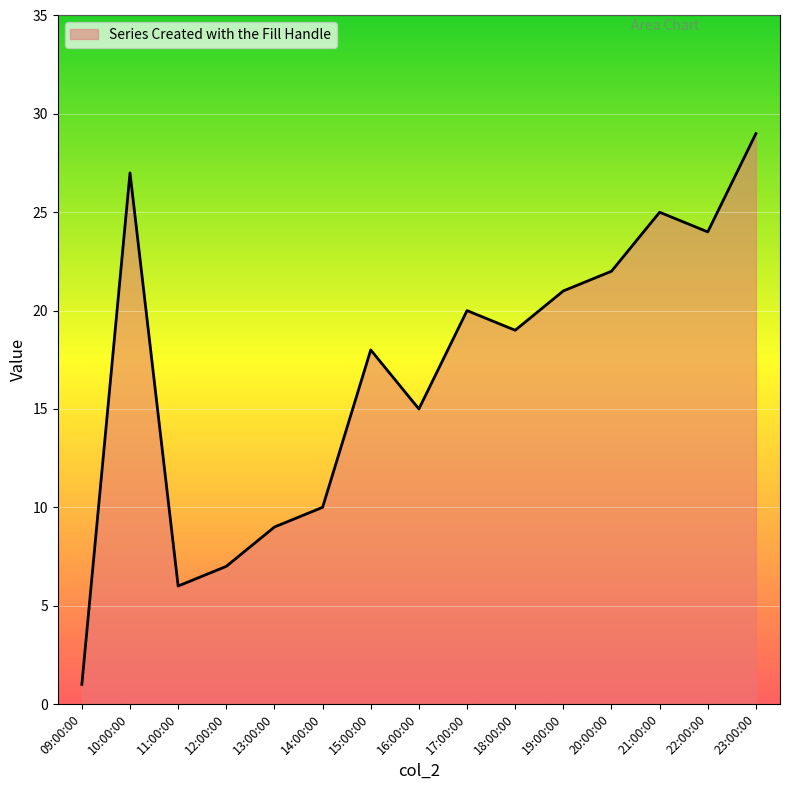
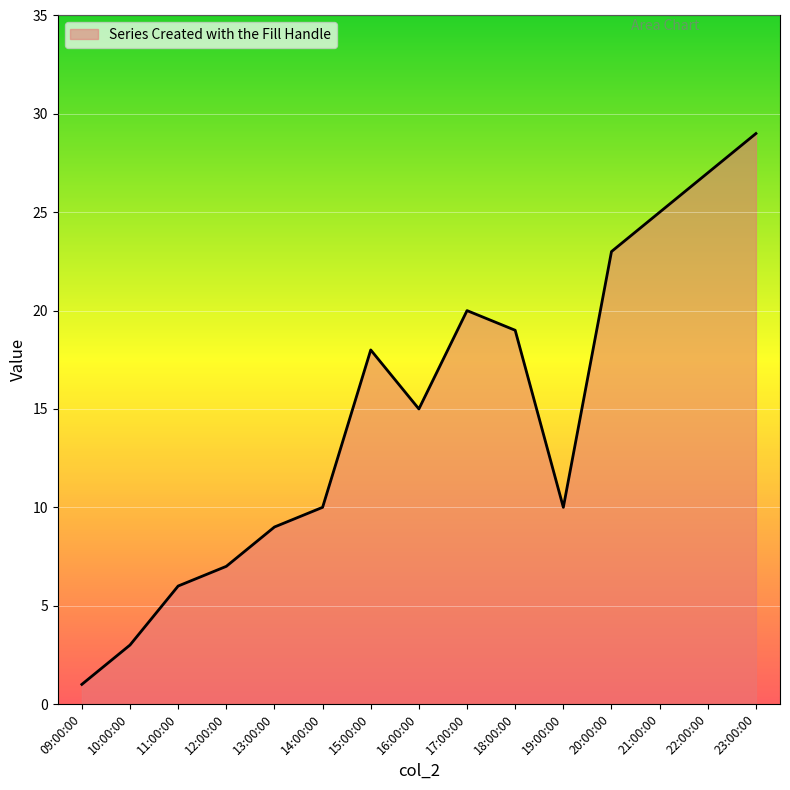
10:00:00: 27 -> 3
19:00:00: 21 -> 10
20:00:00: 22 -> 23
22:00:00: 24 -> 27
